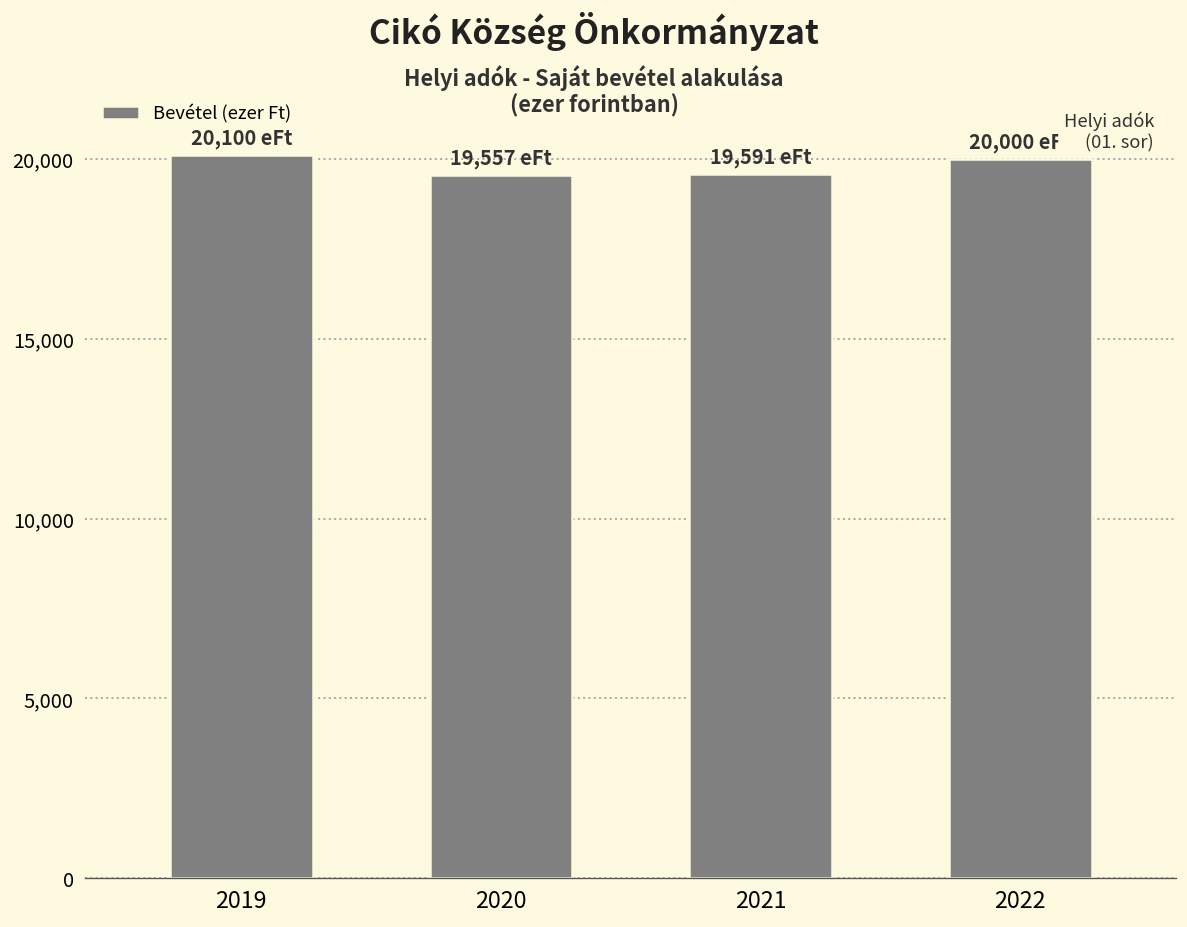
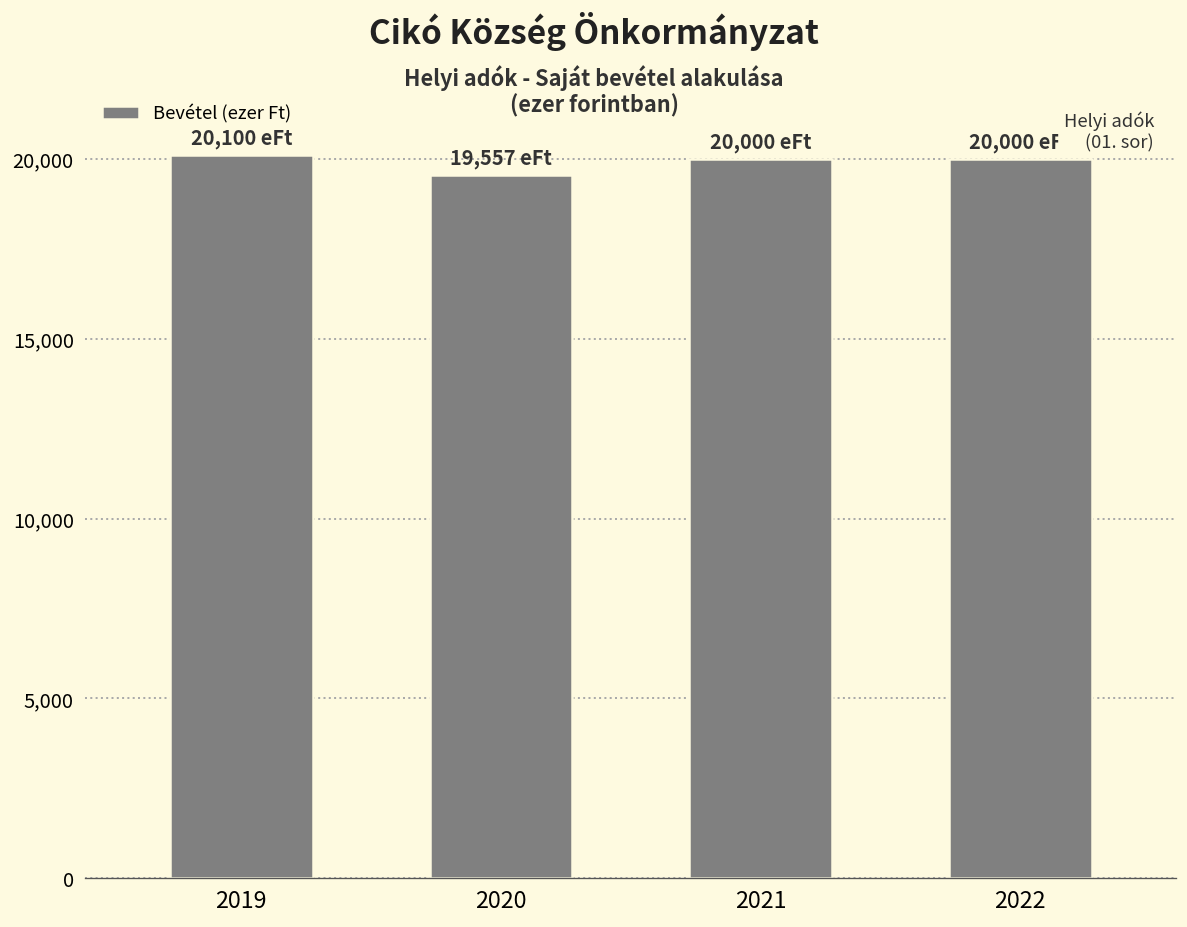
2021: 19,591 -> 20,000
